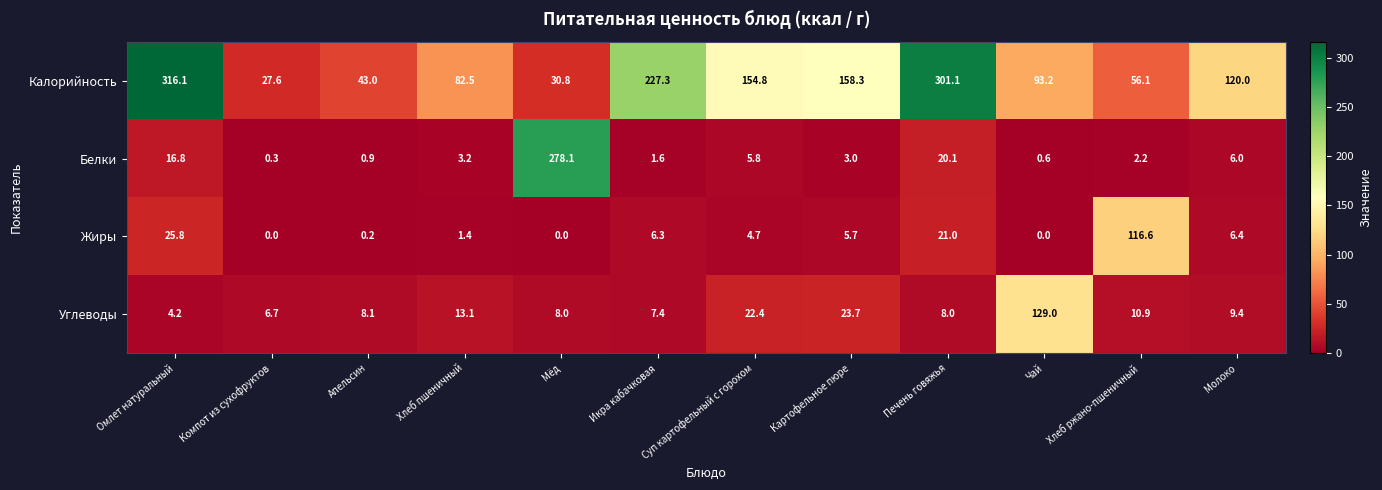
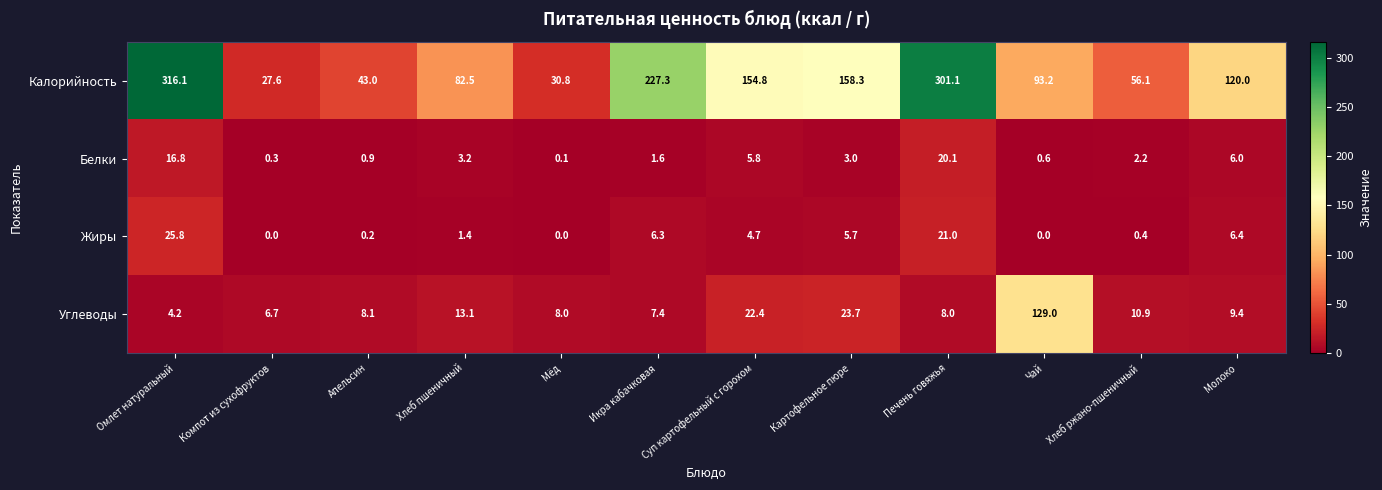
Белки, Мёд: 278.1 -> 0.1
Жиры, Хлеб ржано-пшеничный: 116.6 -> 0.4
